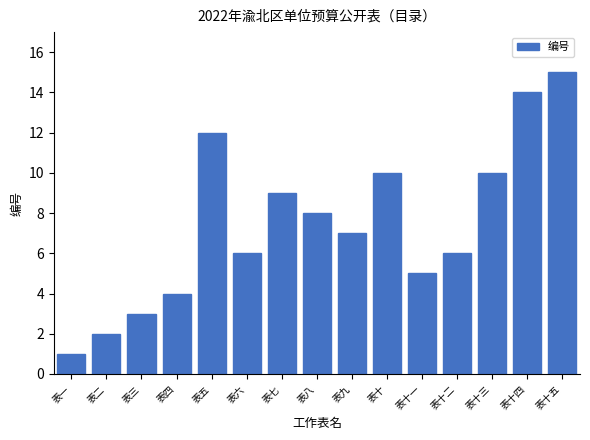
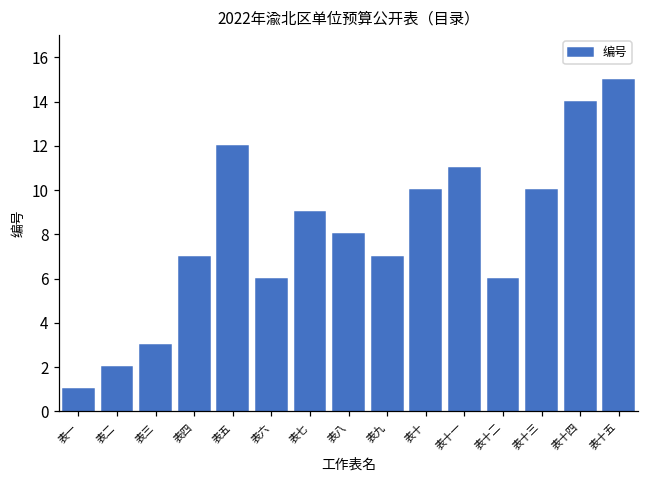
表四: 4 -> 7
表十一: 5 -> 11
